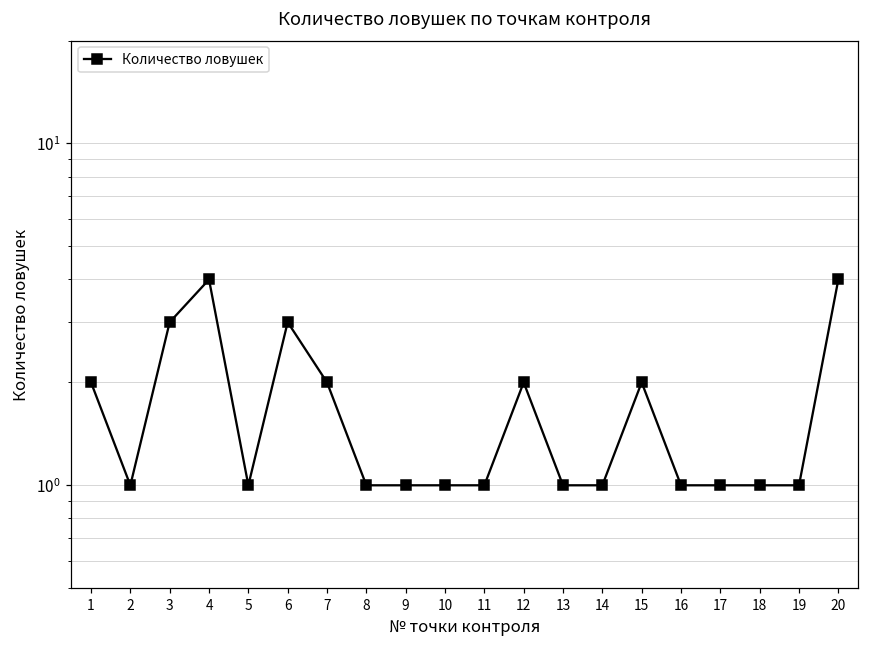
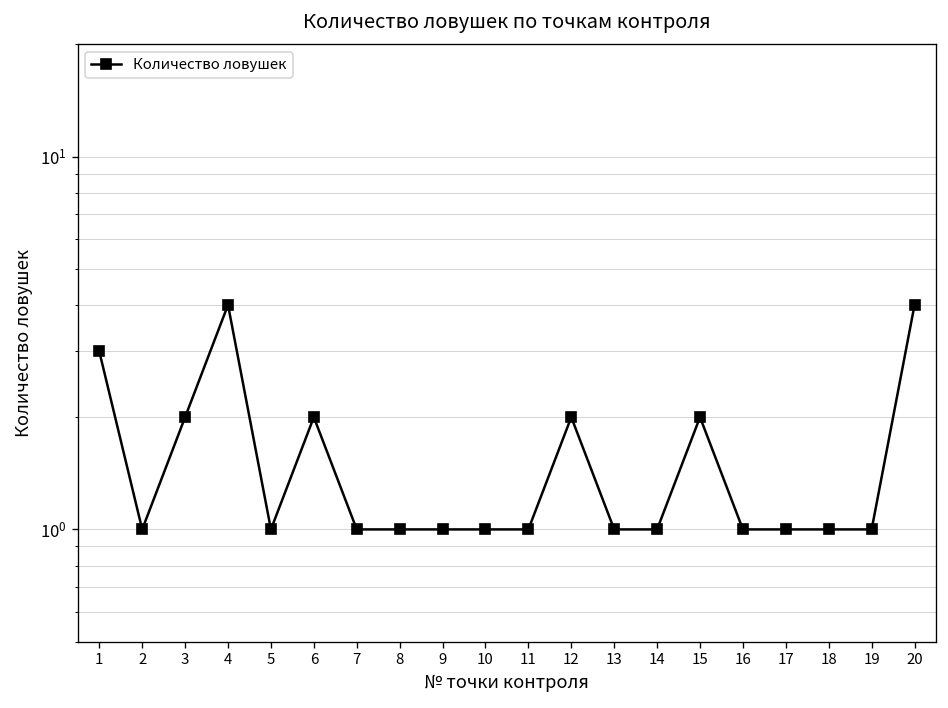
1: 2 -> 3
3: 3 -> 2
6: 3 -> 2
7: 2 -> 1
